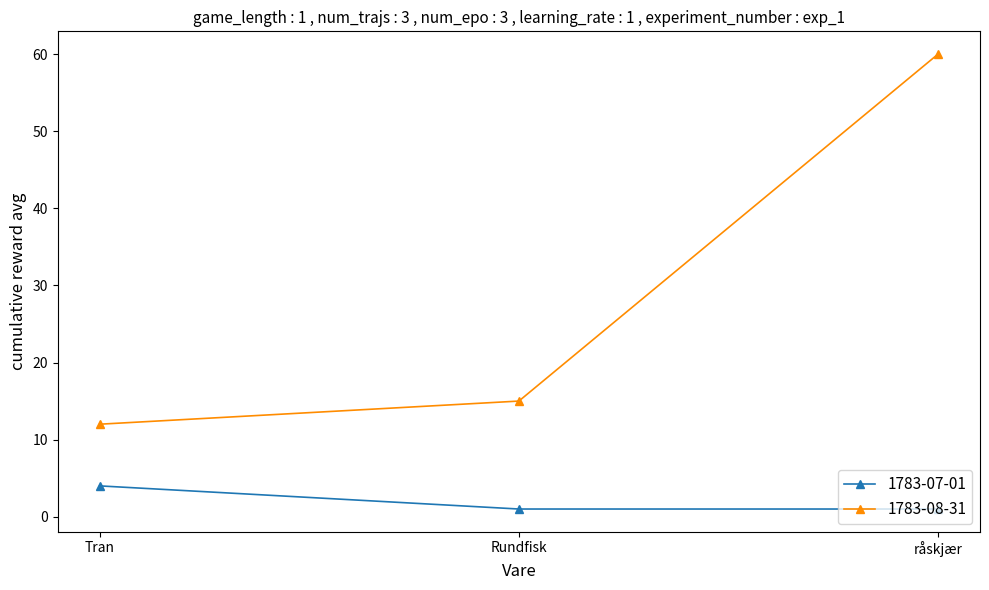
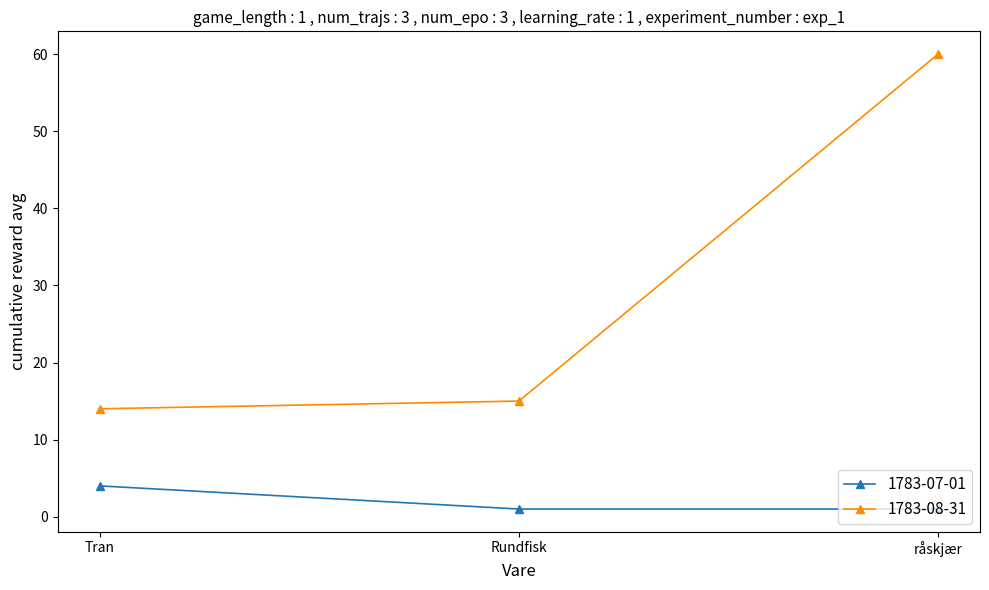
1783-08-31, Tran: 12 -> 14
